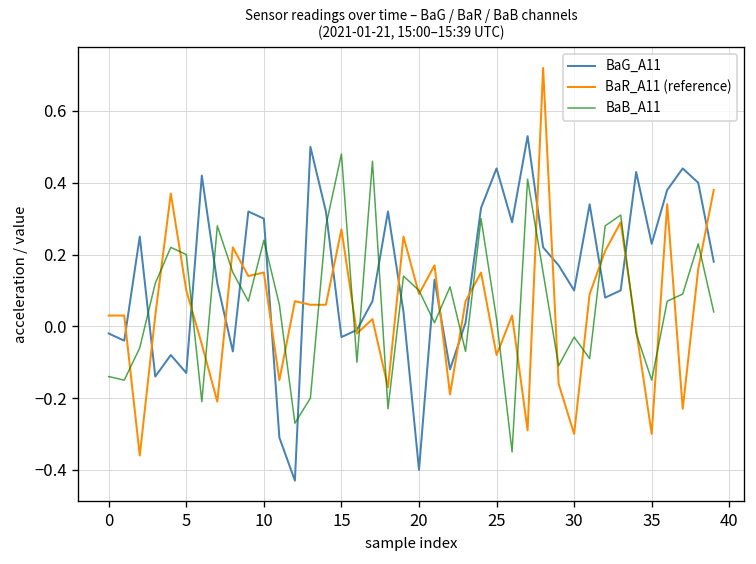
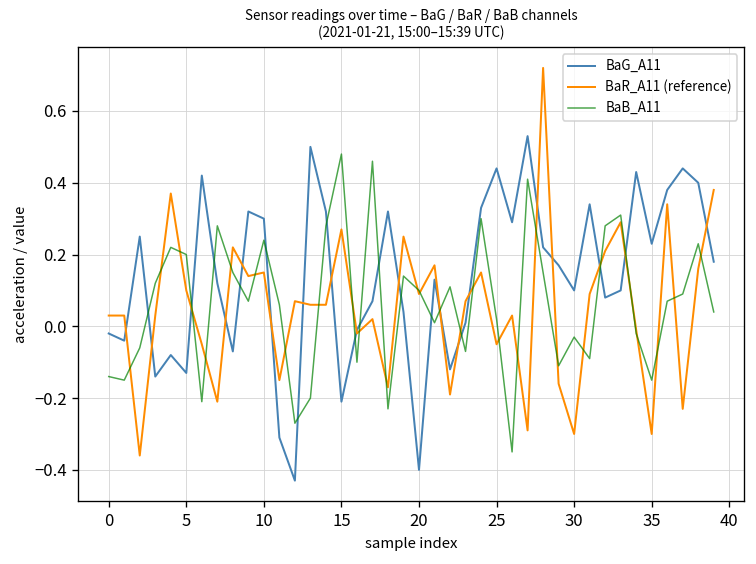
BaG_A11, 15: -0.03 -> -0.21
BaR_A11 (reference), 25: -0.08 -> -0.05
